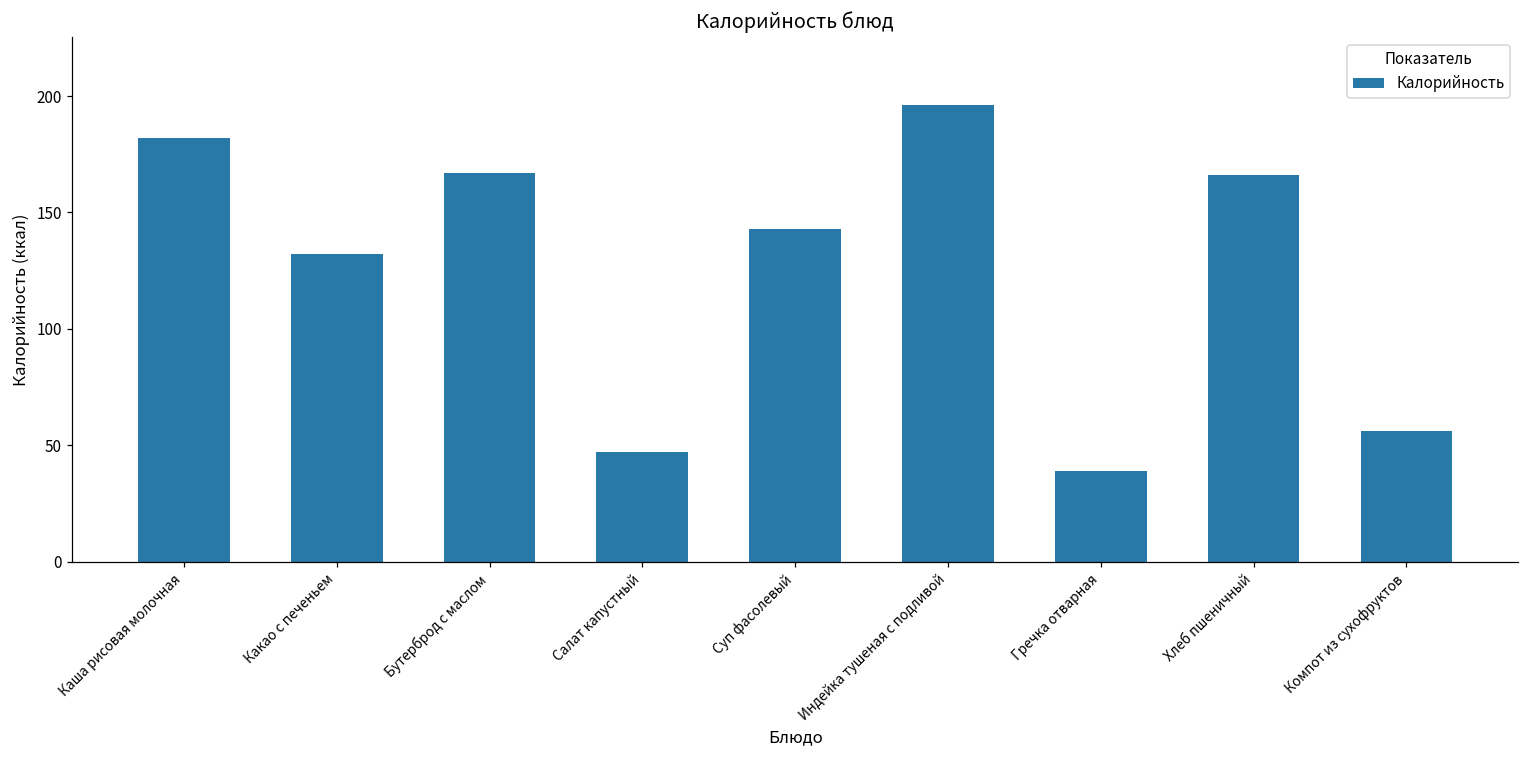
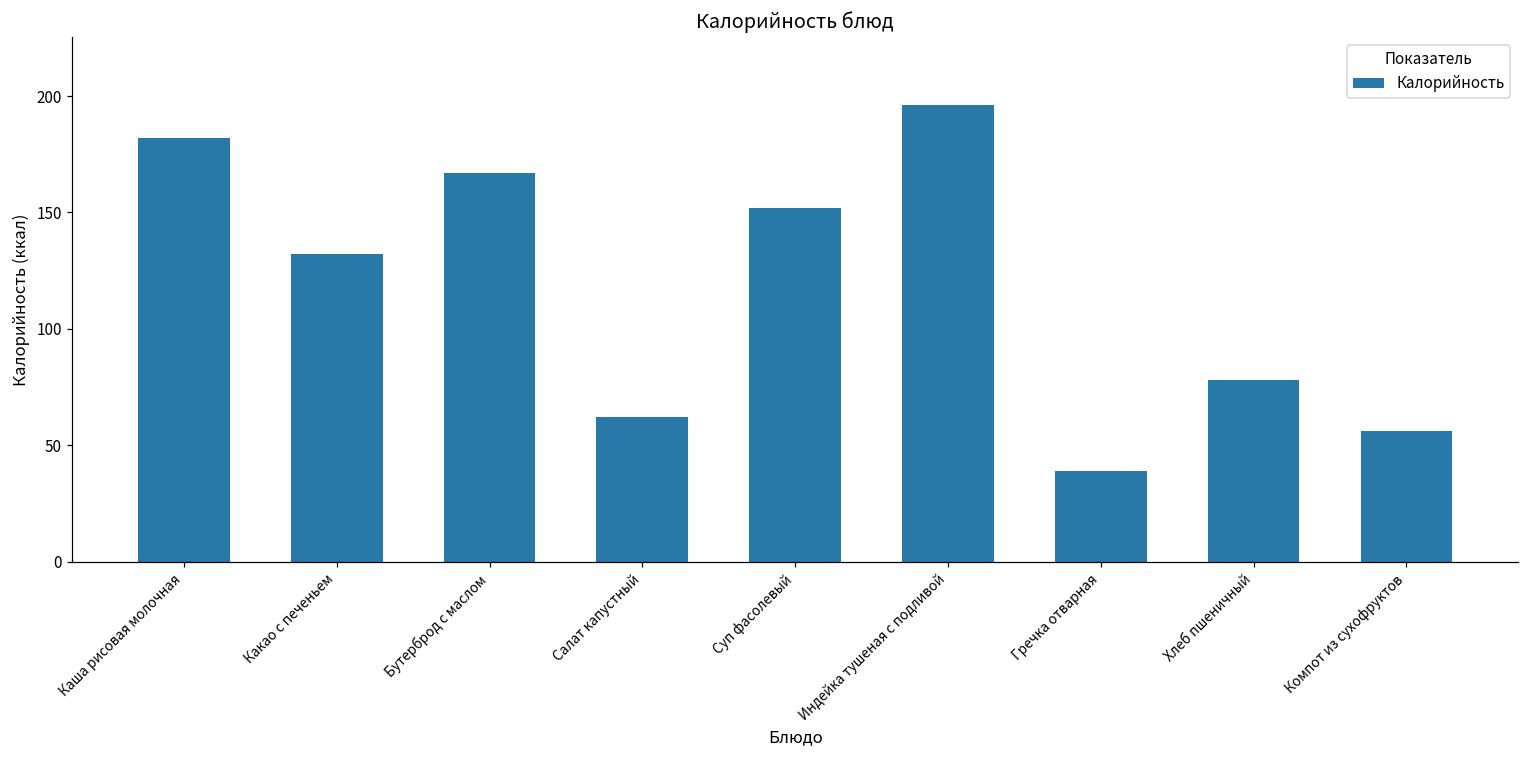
Салат капустный: 47 -> 62
Суп фасолевый: 143 -> 152
Хлеб пшеничный: 166 -> 78
